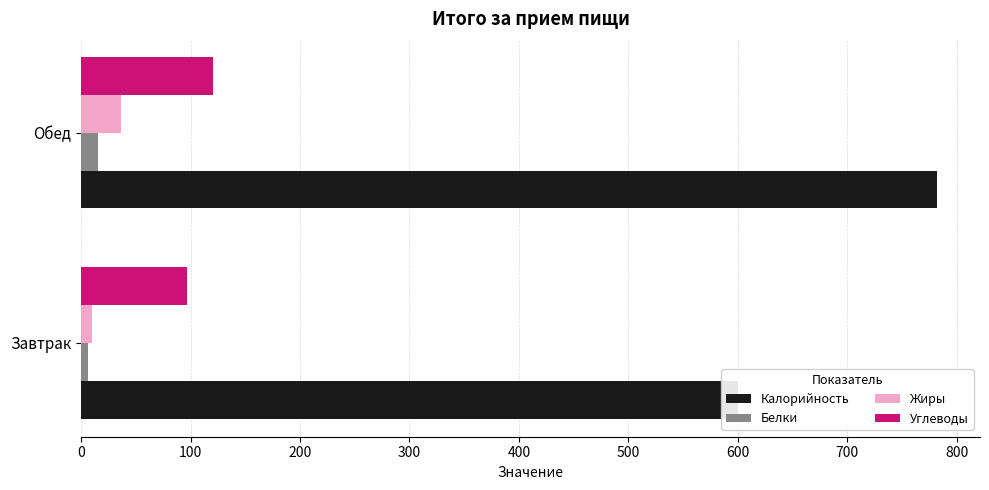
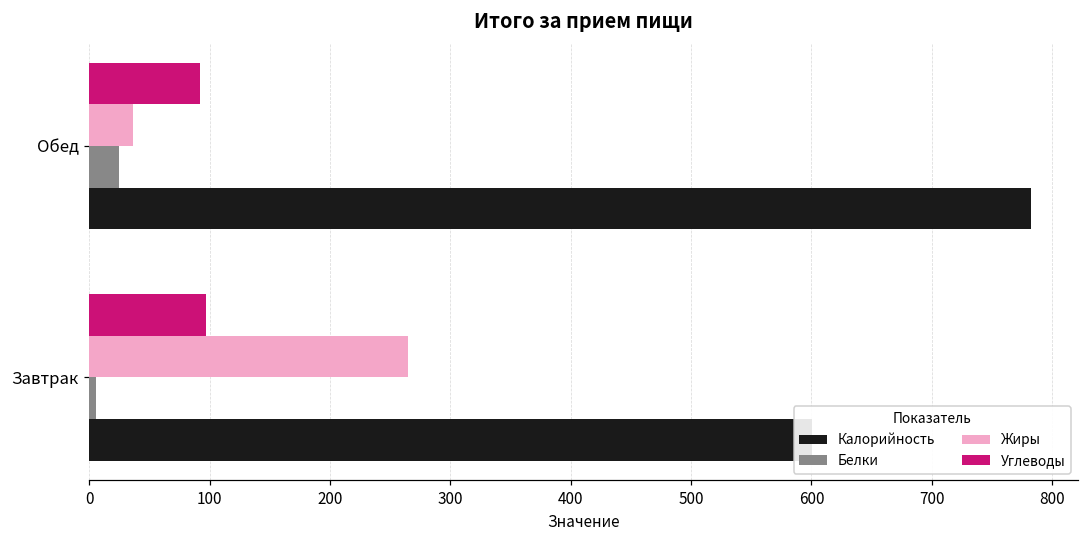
Углеводы, Обед: 120 -> 92
Белки, Обед: 15 -> 25
Жиры, Завтрак: 10 -> 265
